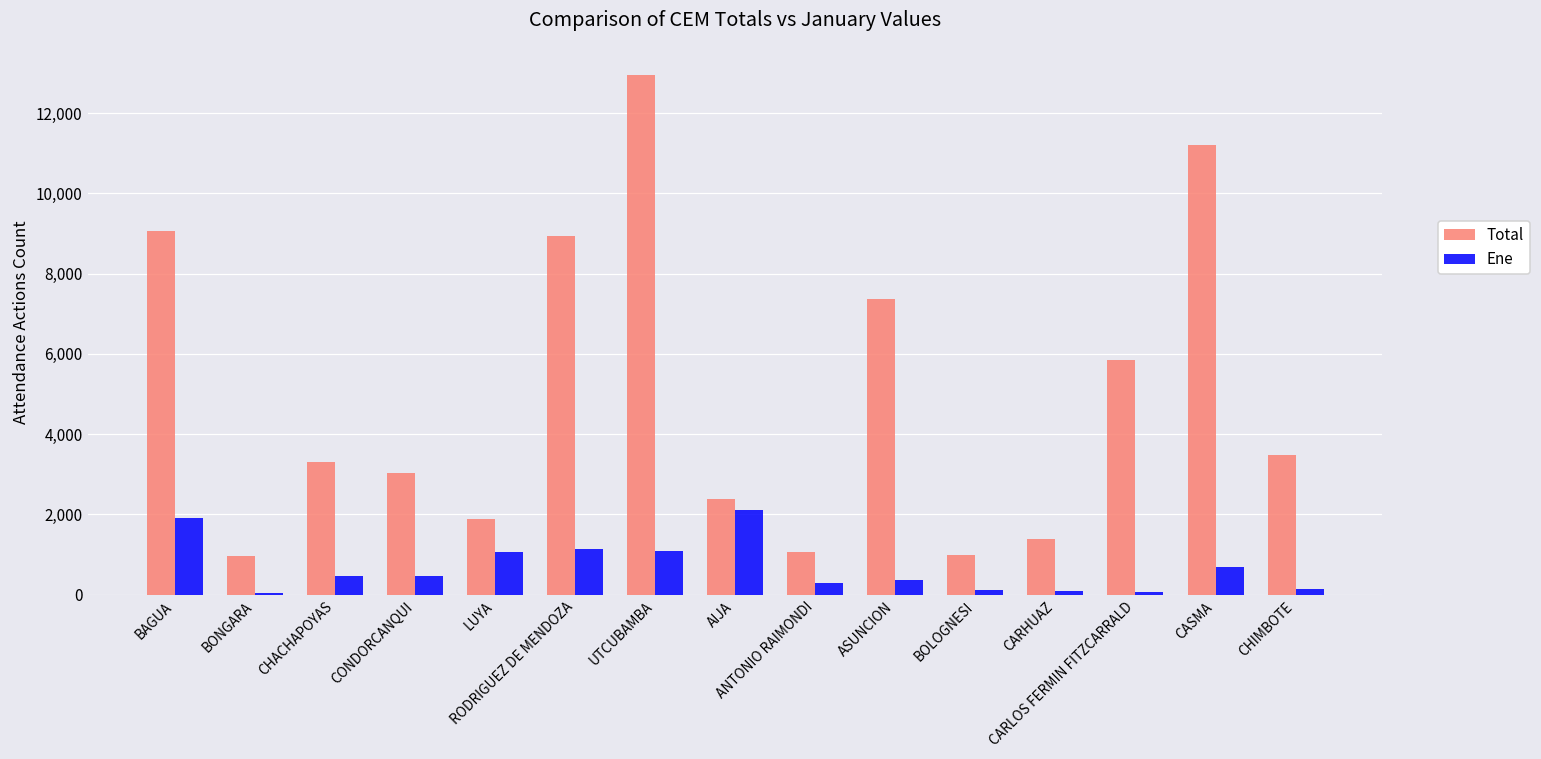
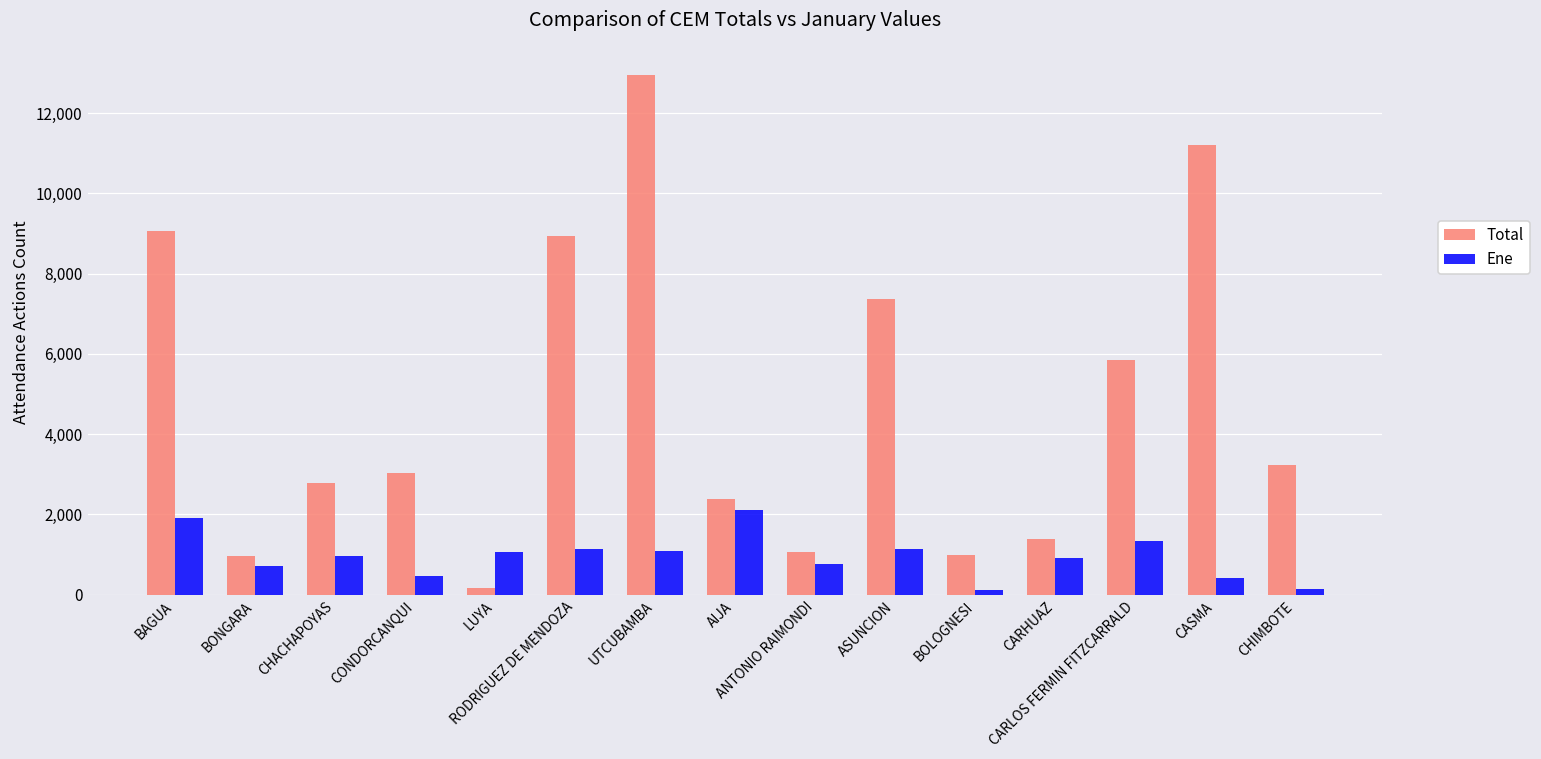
Ene, BONGARA: 0 -> 700
Total, CHACHAPOYAS: 3,300 -> 2,800
Ene, CHACHAPOYAS: 500 -> 1,000
Total, LUYA: 1,900 -> 200
Ene, ANTONIO RAIMONDI: 300 -> 800
Ene, ASUNCION: 400 -> 1,100
Ene, CARHUAZ: 100 -> 900
Ene, CARLOS FERMIN FITZCARRALD: 100 -> 1,300
Ene, CASMA: 700 -> 400
Total, CHIMBOTE: 3,500 -> 3,200
